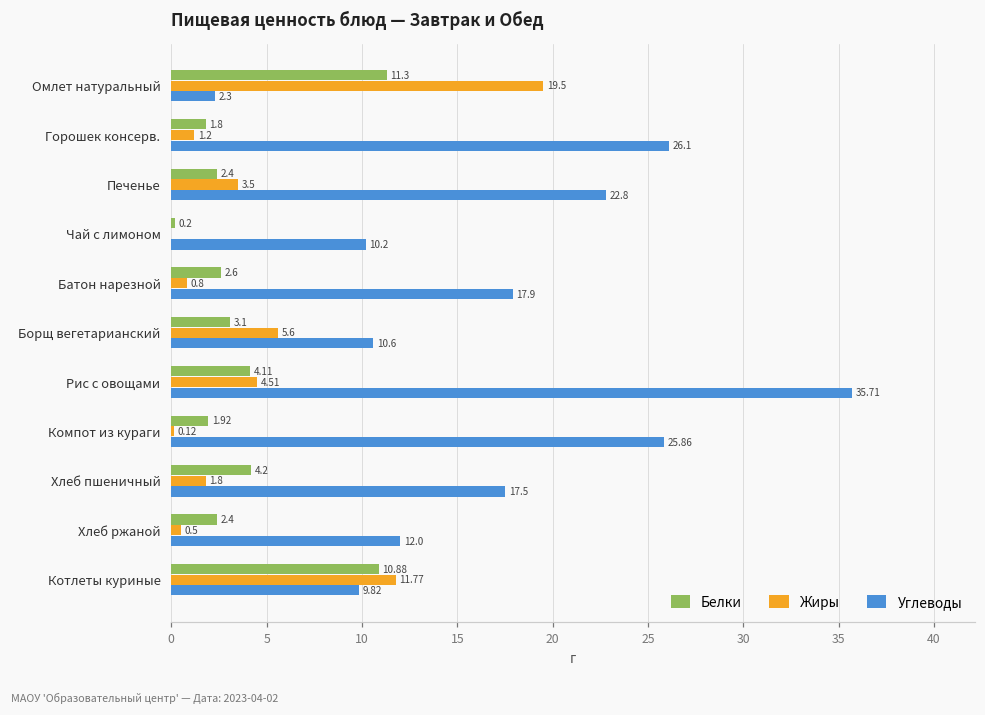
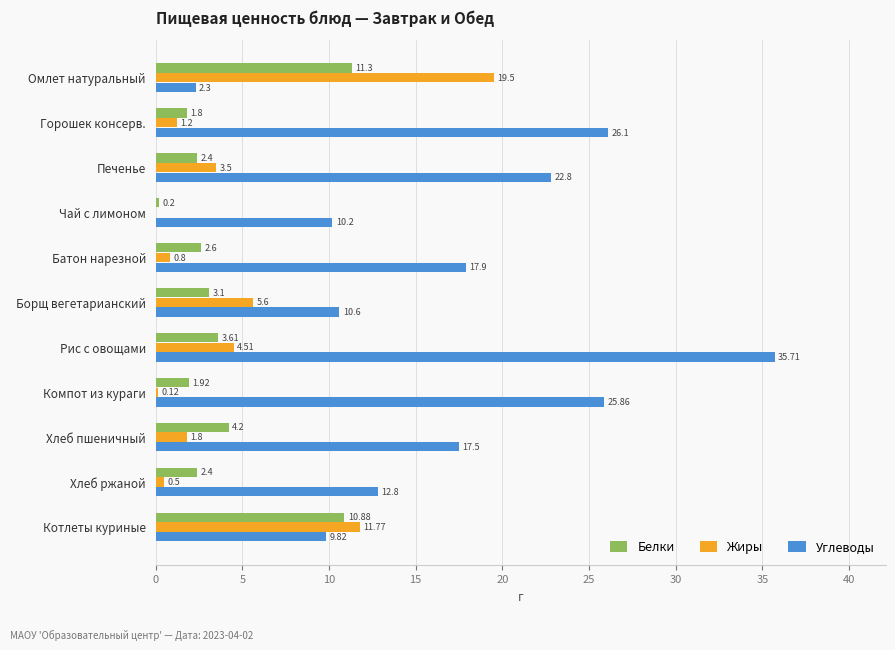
Белки, Рис с овощами: 4.11 -> 3.61
Углеводы, Хлеб ржаной: 12.0 -> 12.8
